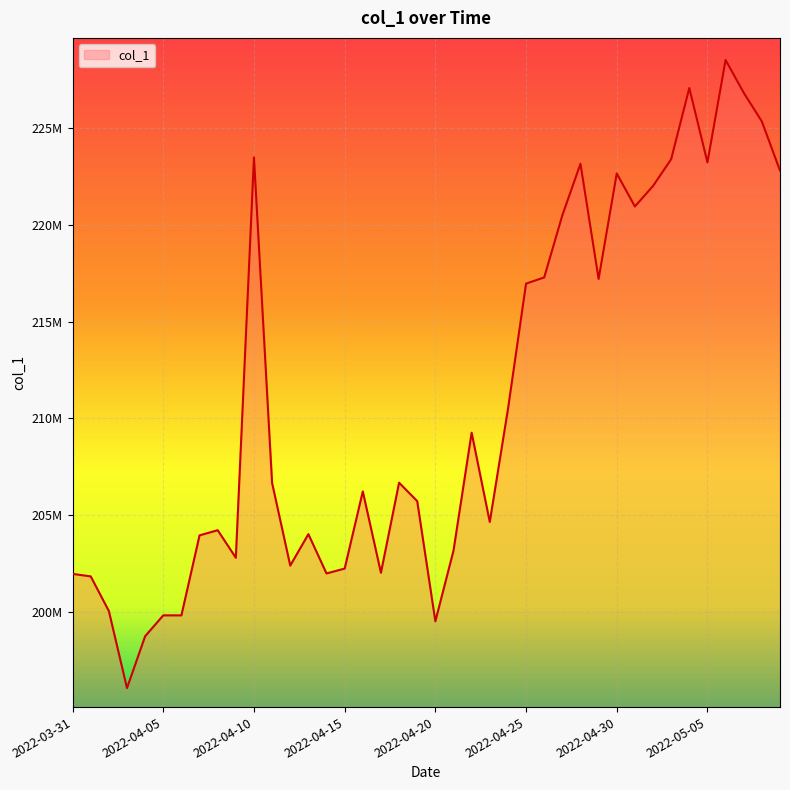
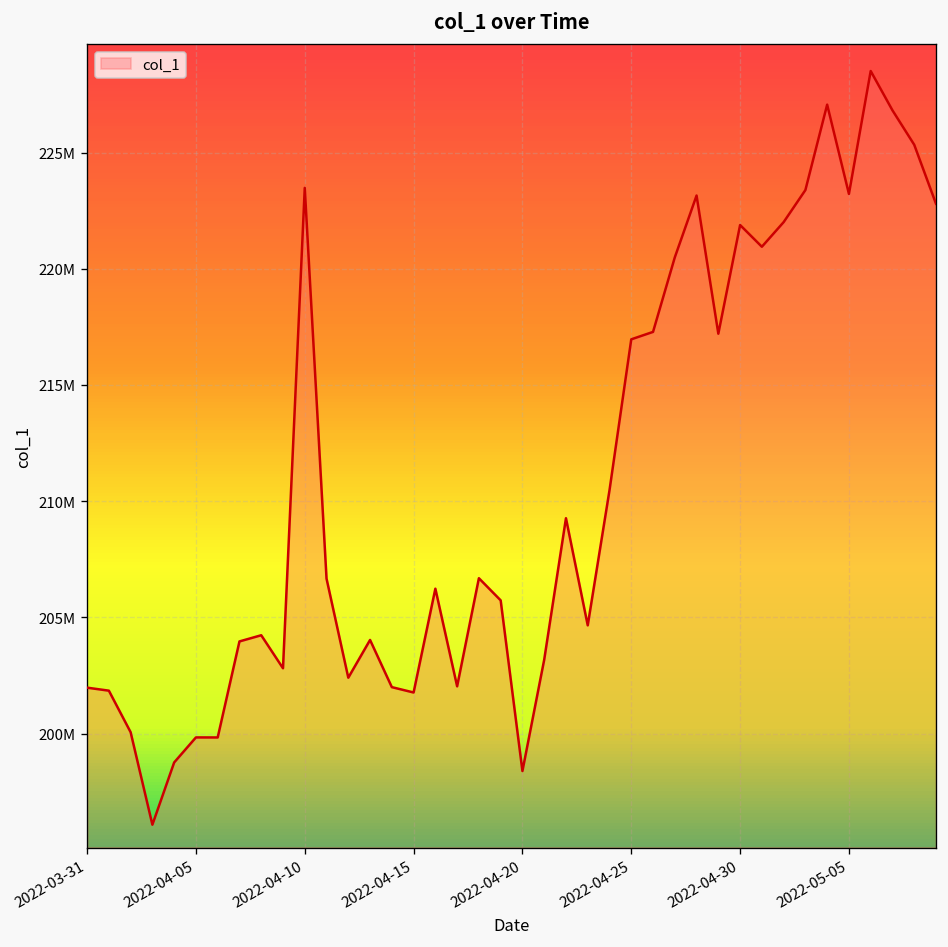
2022-04-15: 202200000 -> 201800000
2022-04-20: 199500000 -> 198400000
2022-04-30: 222700000 -> 221900000
